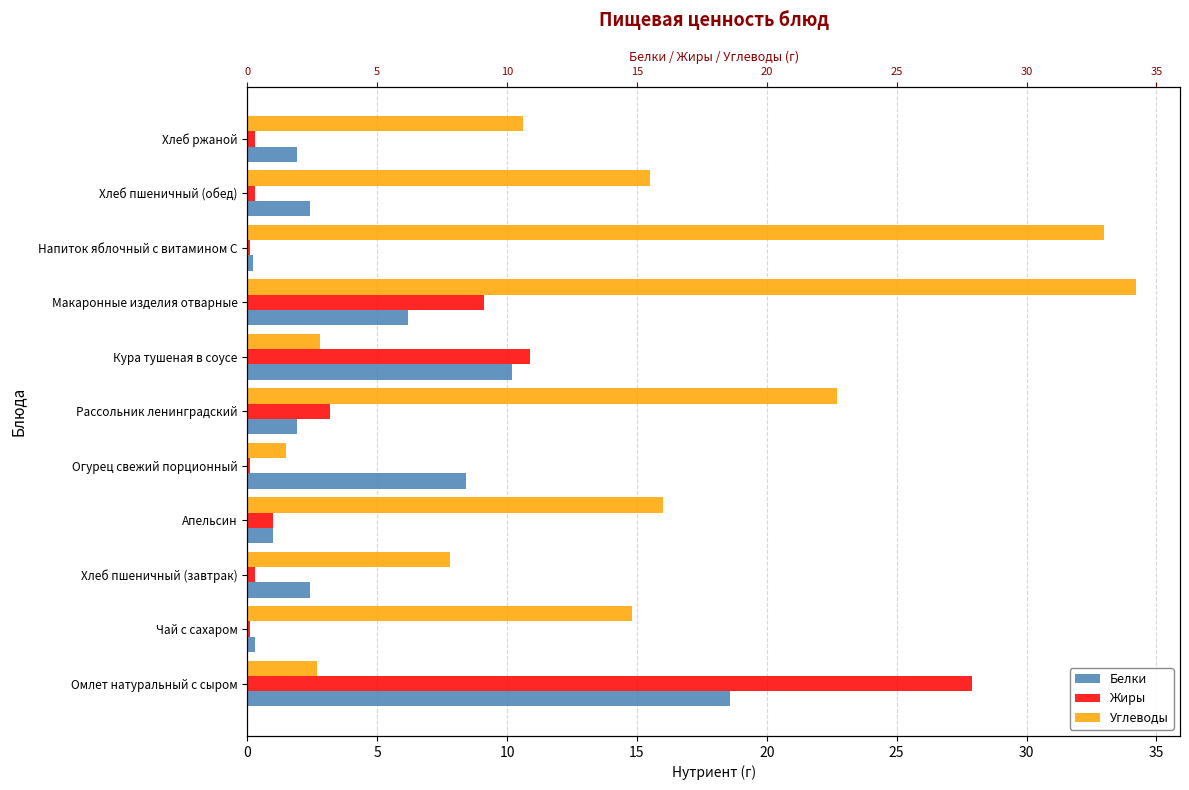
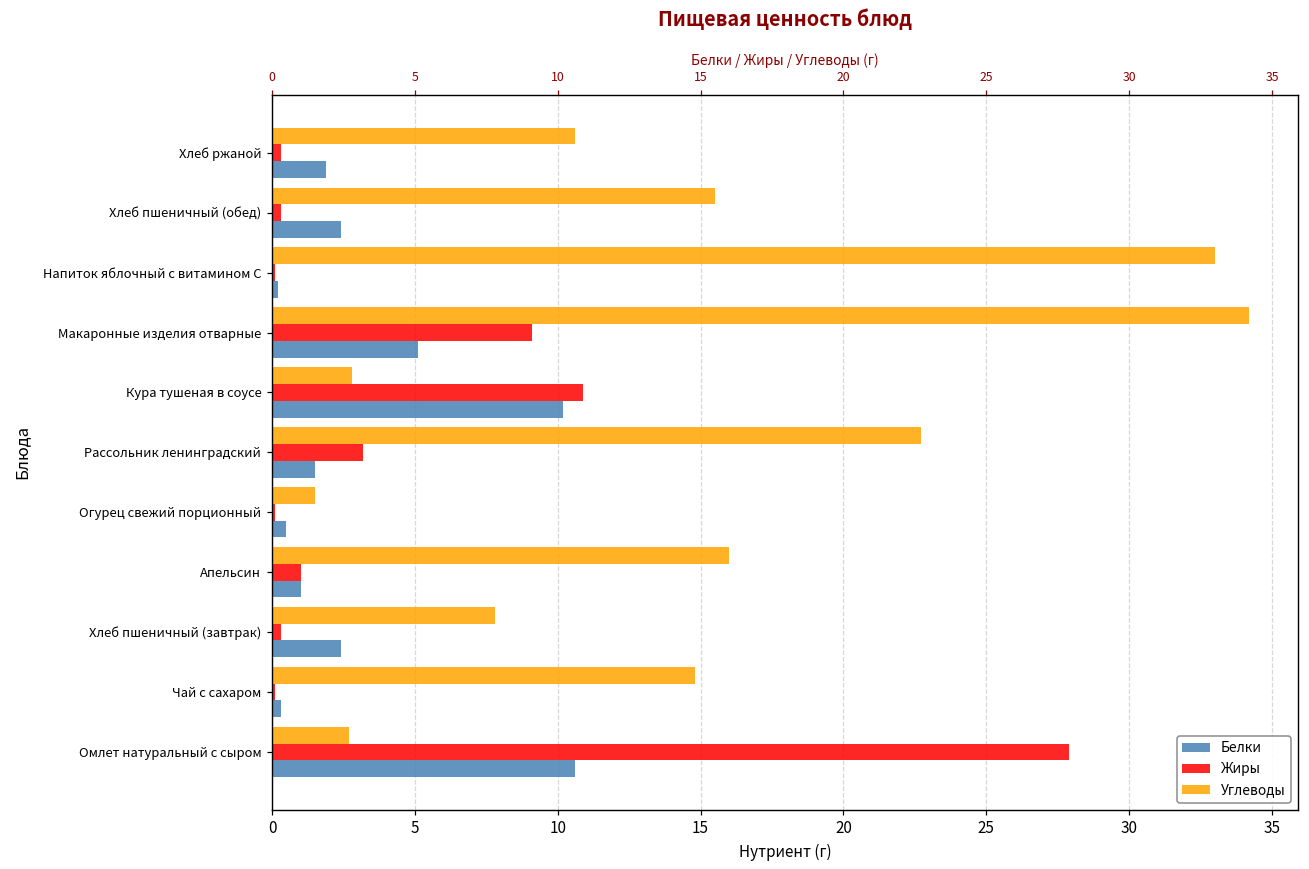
Белки, Макаронные изделия отварные: 6.2 -> 5.1
Белки, Рассольник ленинградский: 1.9 -> 1.5
Белки, Огурец свежий порционный: 8.4 -> 0.5
Белки, Омлет натуральный с сыром: 18.6 -> 10.6
